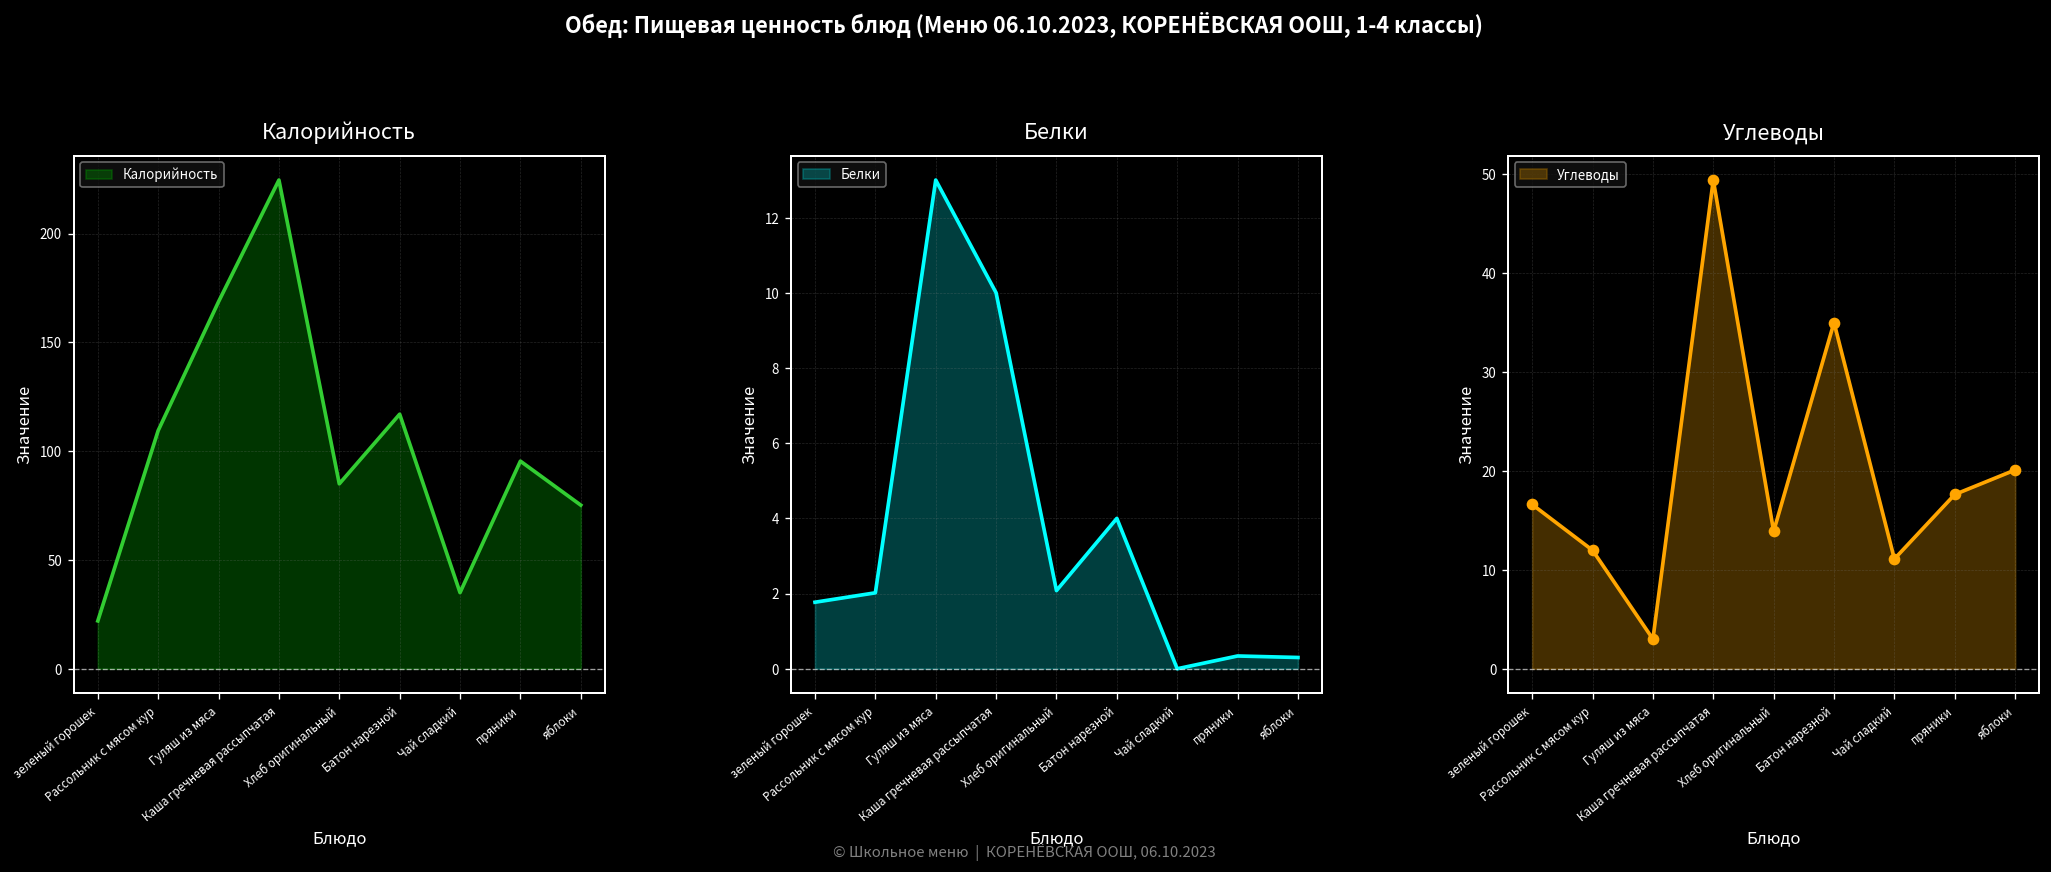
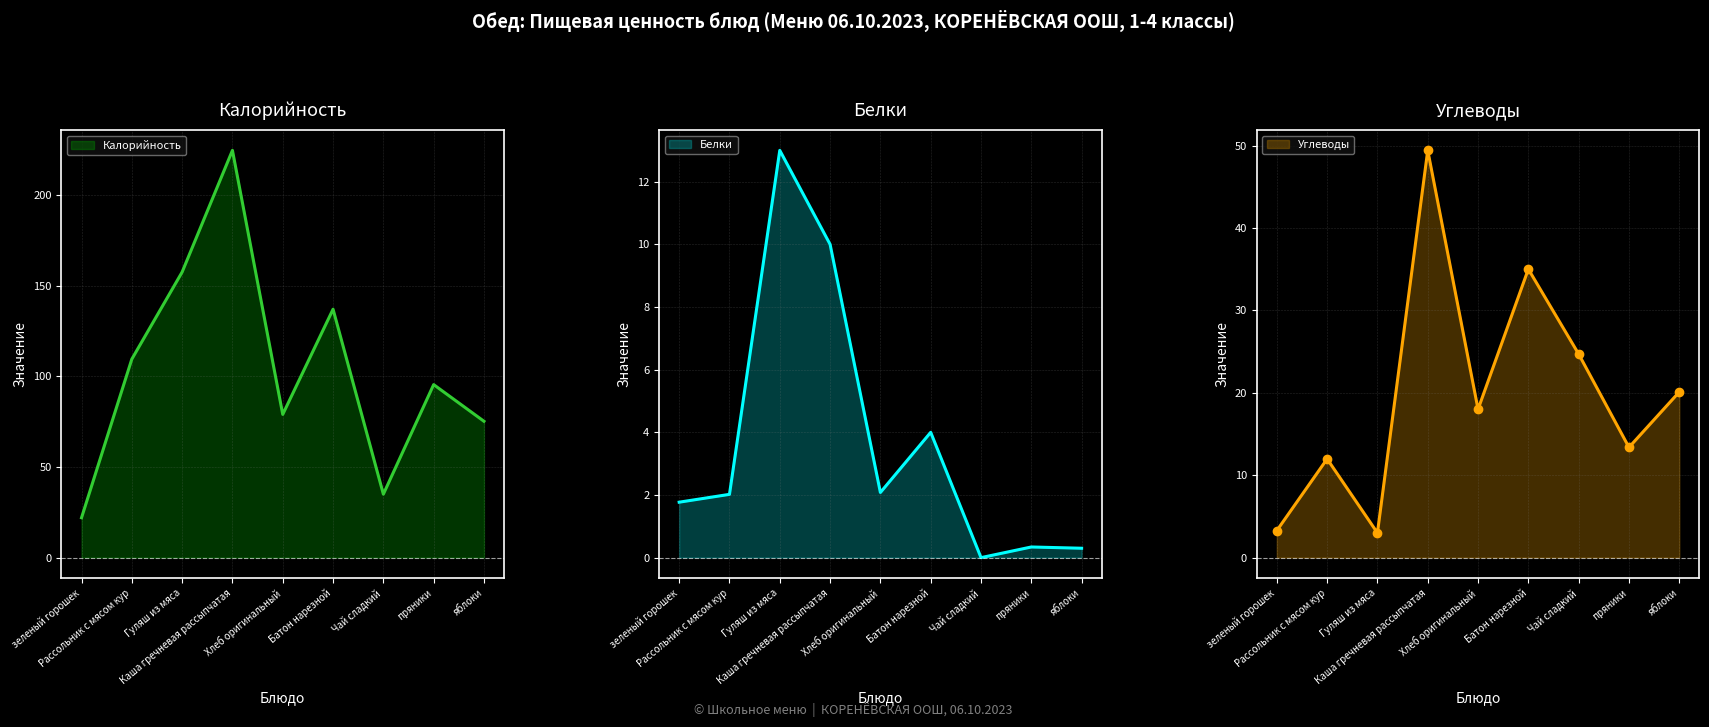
Калорийность, Гуляш из мяса: 169 -> 158
Калорийность, Хлеб оригинальный: 85 -> 79
Калорийность, Батон нарезной: 117 -> 137
Углеводы, зеленый горошек: 17 -> 3
Углеводы, Хлеб оригинальный: 14 -> 18
Углеводы, Чай сладкий: 11 -> 25
Углеводы, пряники: 18 -> 13
